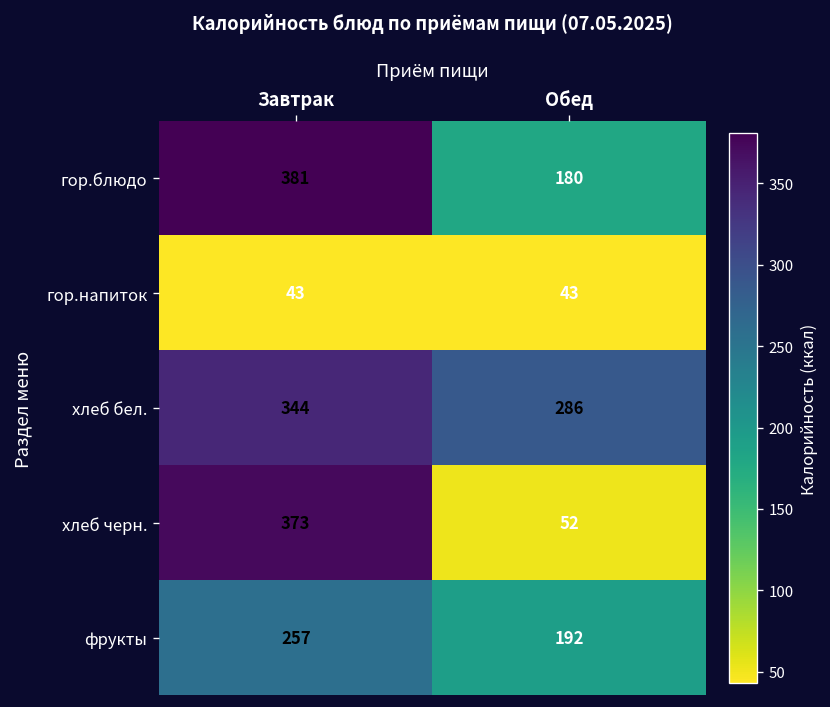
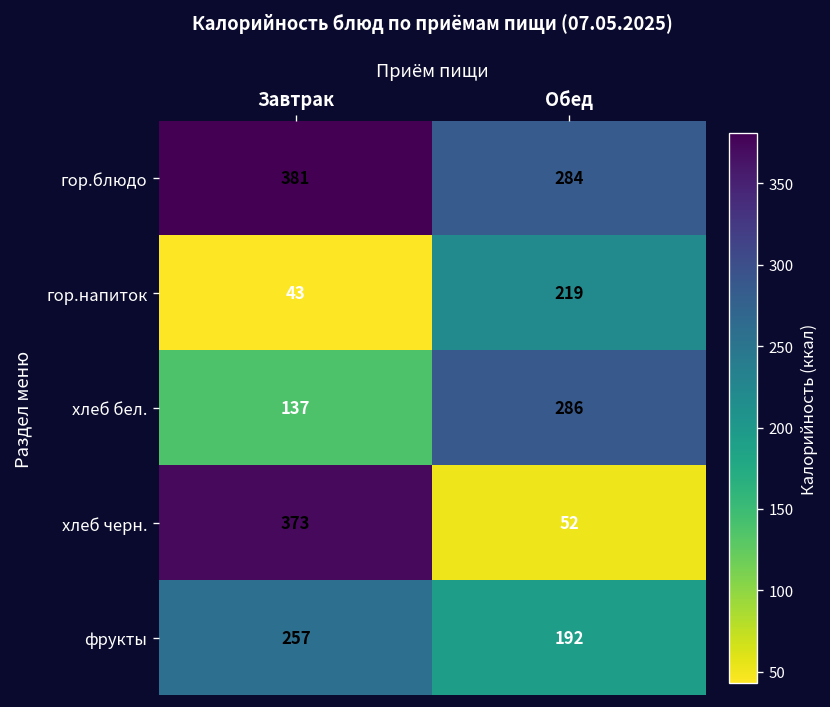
гор.блюдо, Обед: 180 -> 284
гор.напиток, Обед: 43 -> 219
хлеб бел., Завтрак: 344 -> 137
